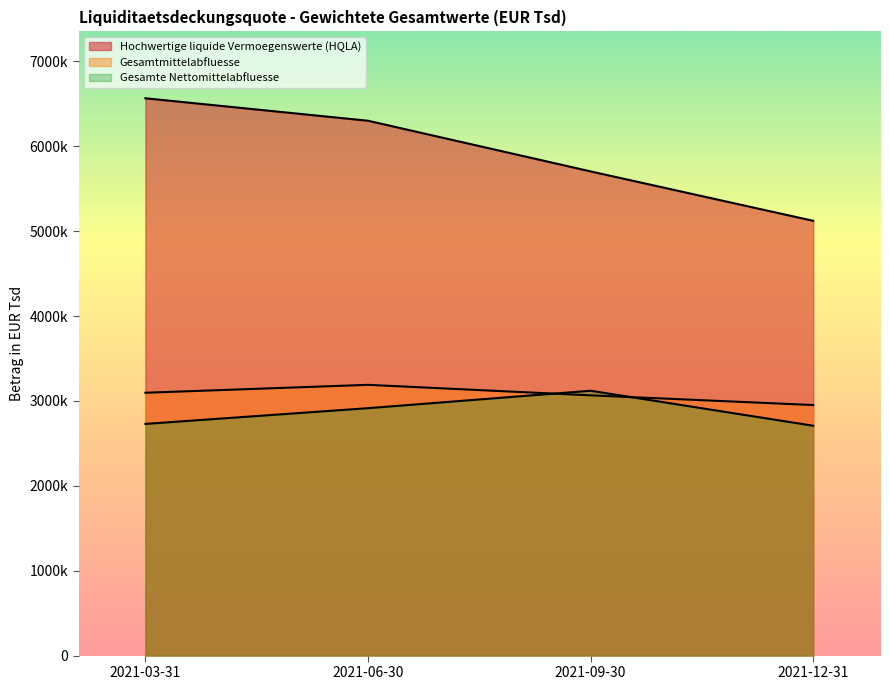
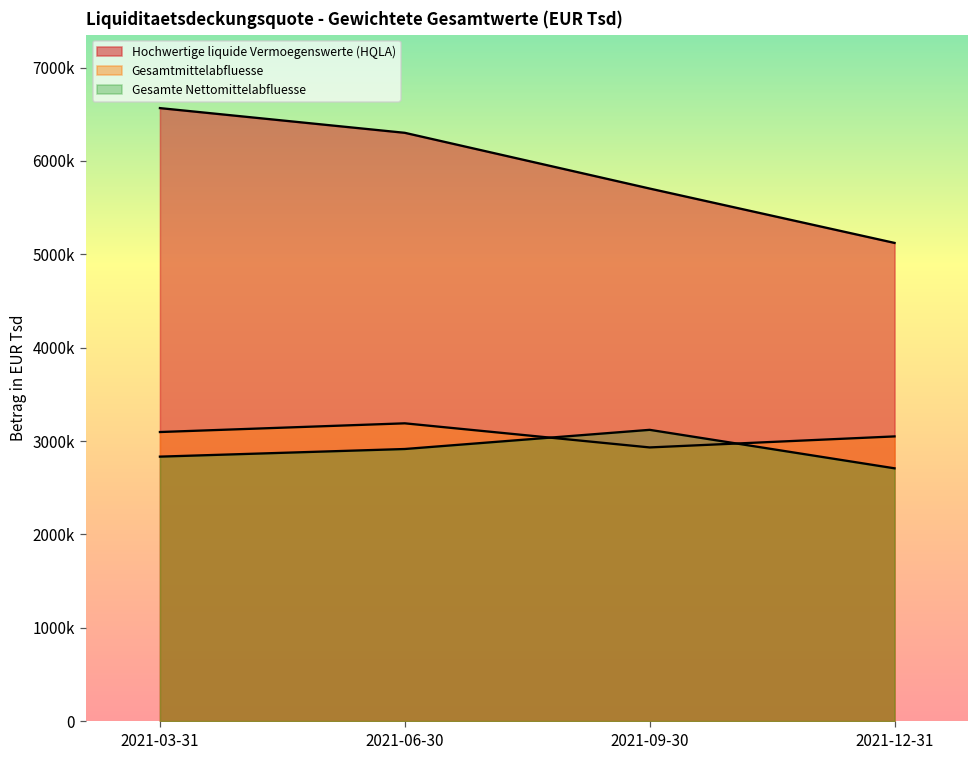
Gesamte Nettomittelabfluesse, 2021-03-31: 2700000 -> 2800000
Gesamtmittelabfluesse, 2021-09-30: 3100000 -> 2900000
Gesamtmittelabfluesse, 2021-12-31: 2950000 -> 3050000
